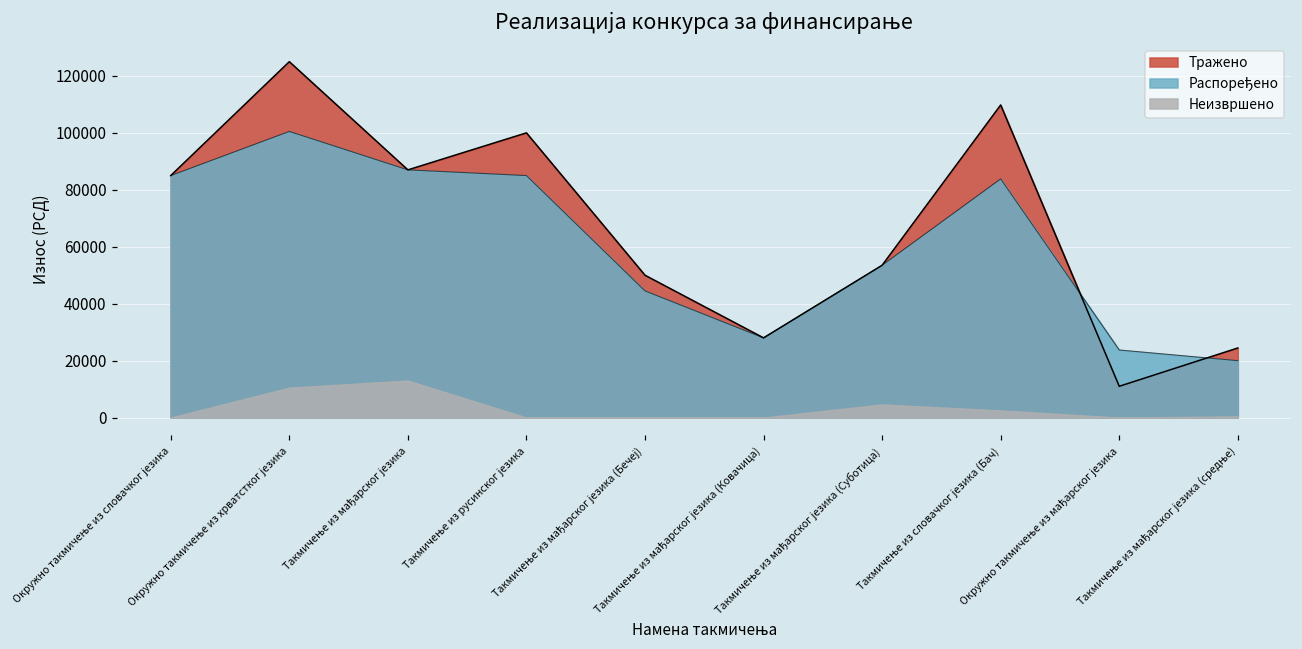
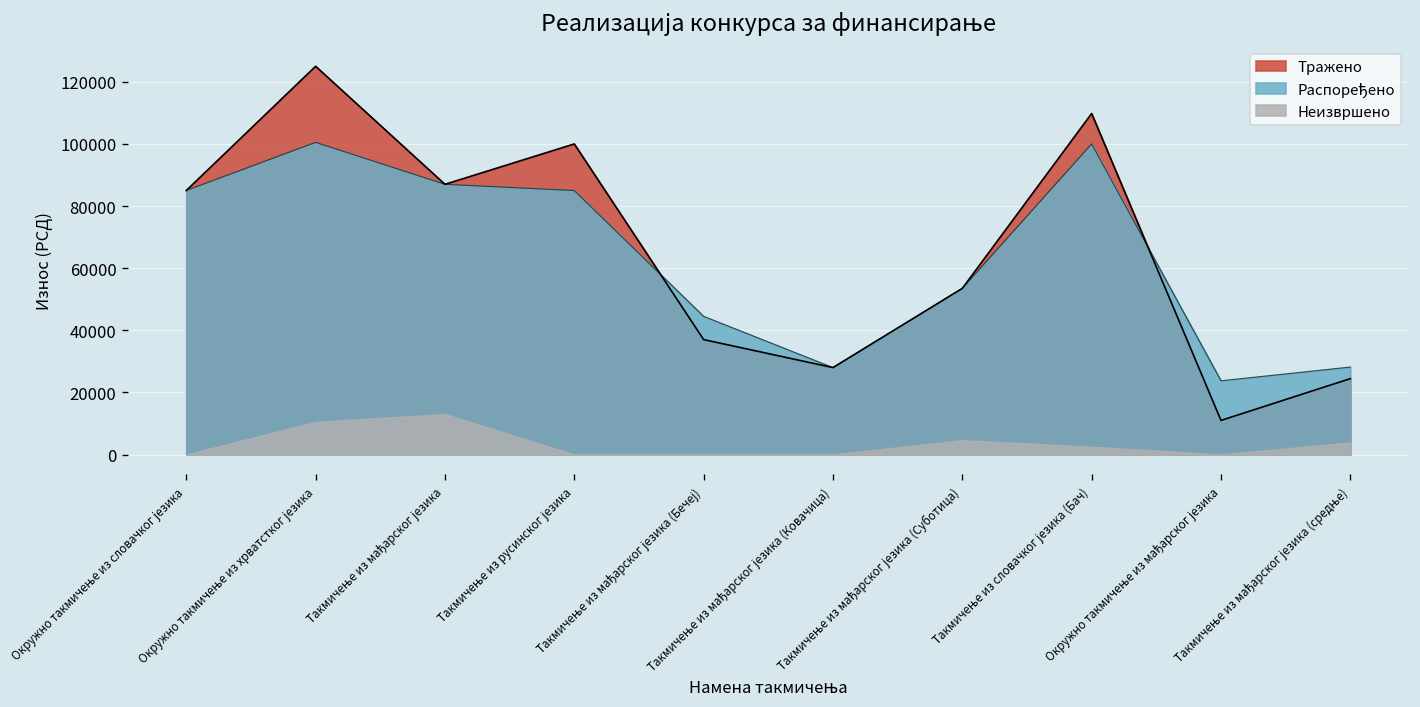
Тражено, Такмичење из мађарског језика (Бечеј): 50000 -> 37000
Распоређено, Такмичење из словачког језика (Бач): 84000 -> 100000
Распоређено, Такмичење из мађарског језика (средње): 20000 -> 28000
Неизвршено, Такмичење из мађарског језика (средње): 0 -> 4000
